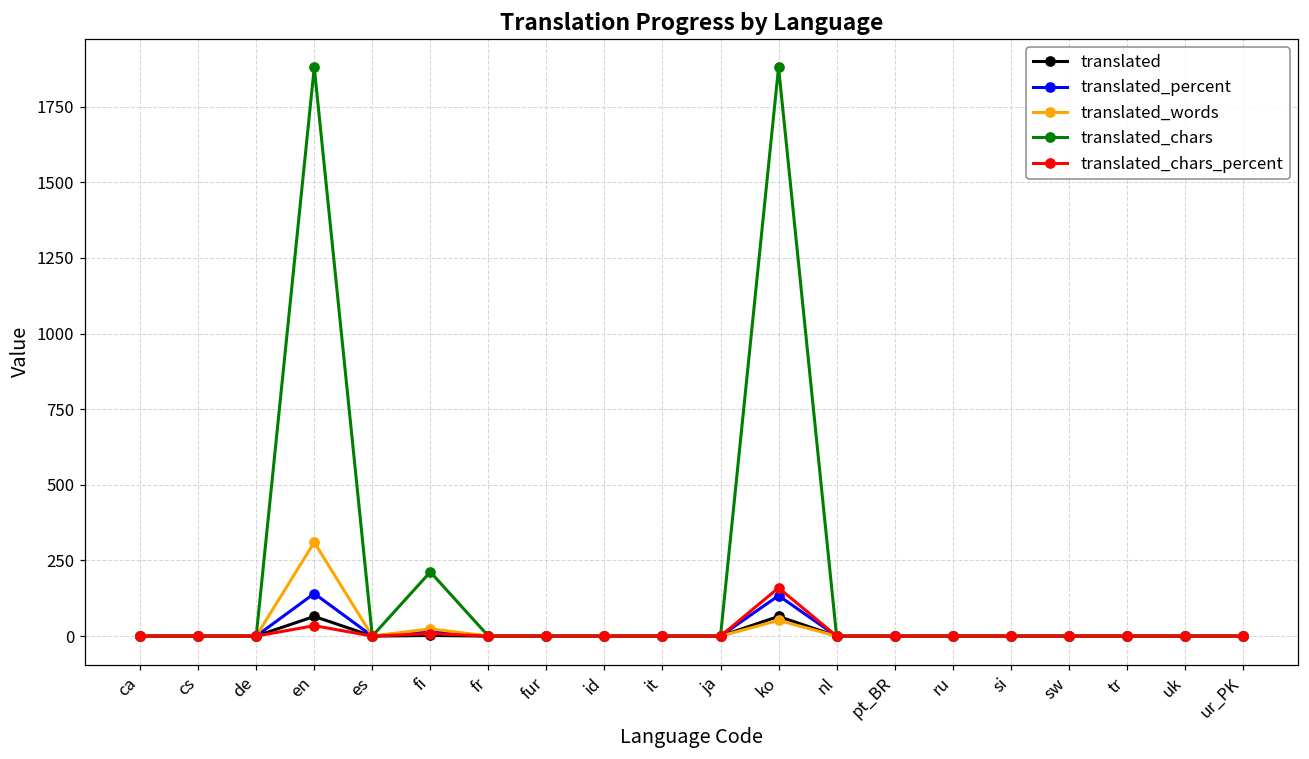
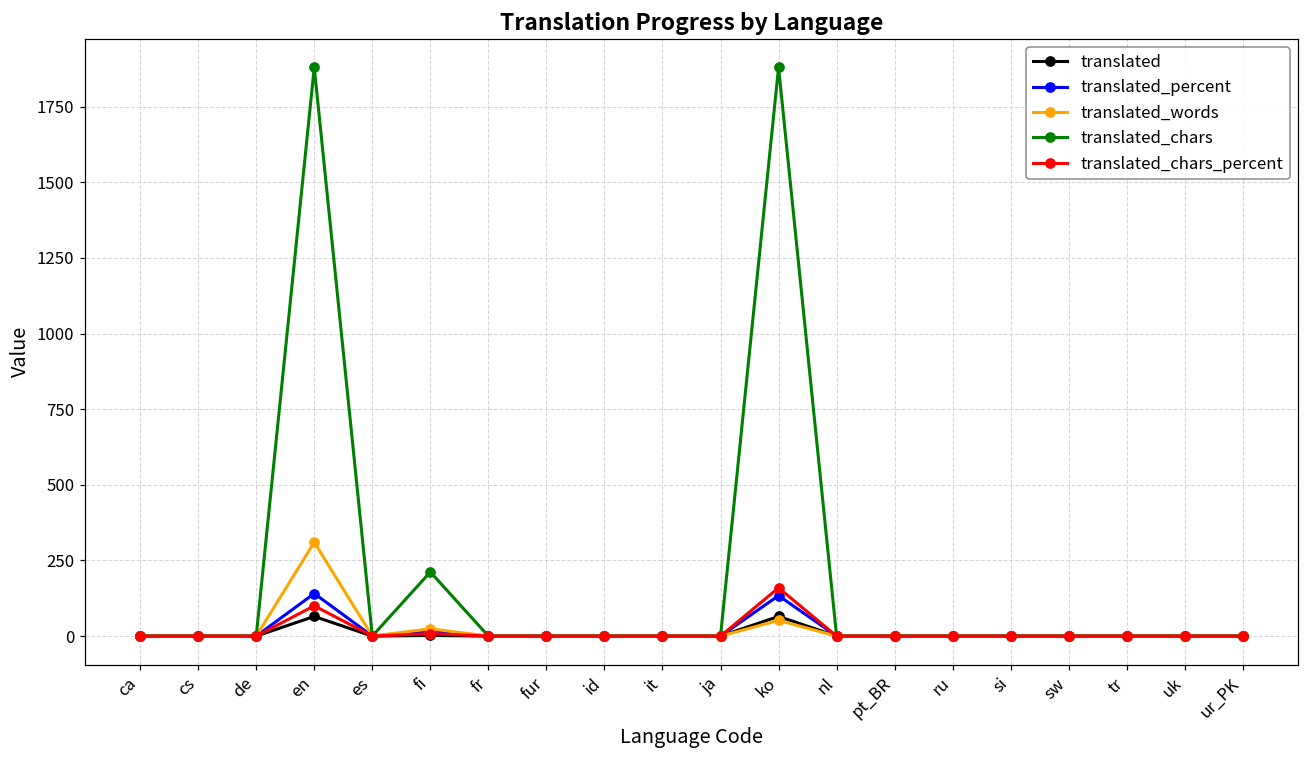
translated_chars_percent, en: 30 -> 100
